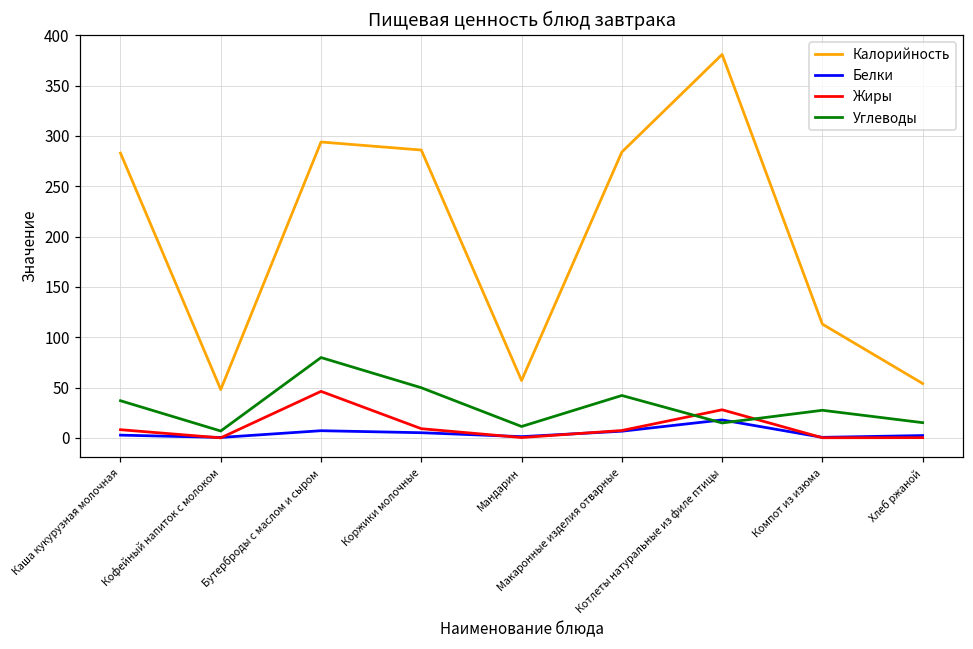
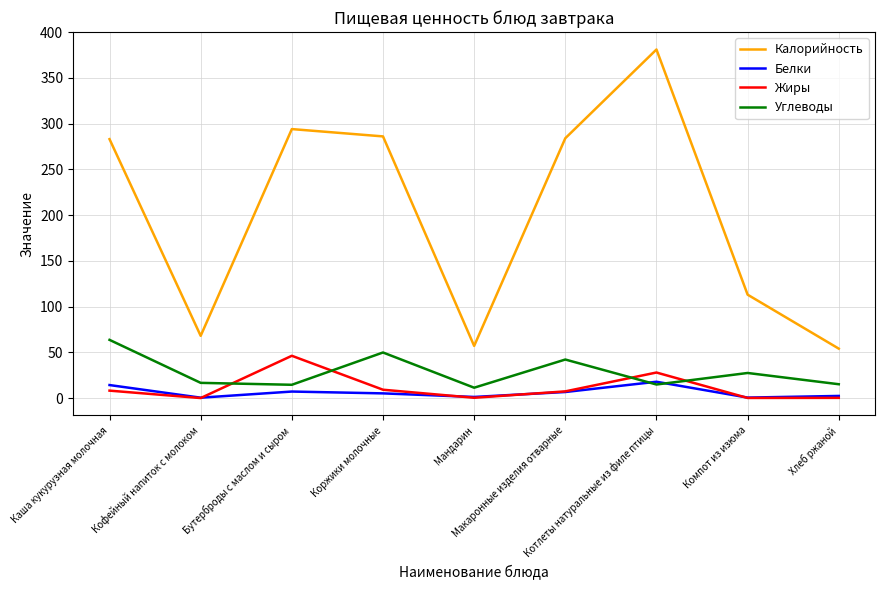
Белки, Каша кукурузная молочная: 0 -> 10
Углеводы, Каша кукурузная молочная: 40 -> 60
Калорийность, Кофейный напиток с молоком: 50 -> 70
Углеводы, Кофейный напиток с молоком: 10 -> 20
Углеводы, Бутерброды с маслом и сыром: 80 -> 10
